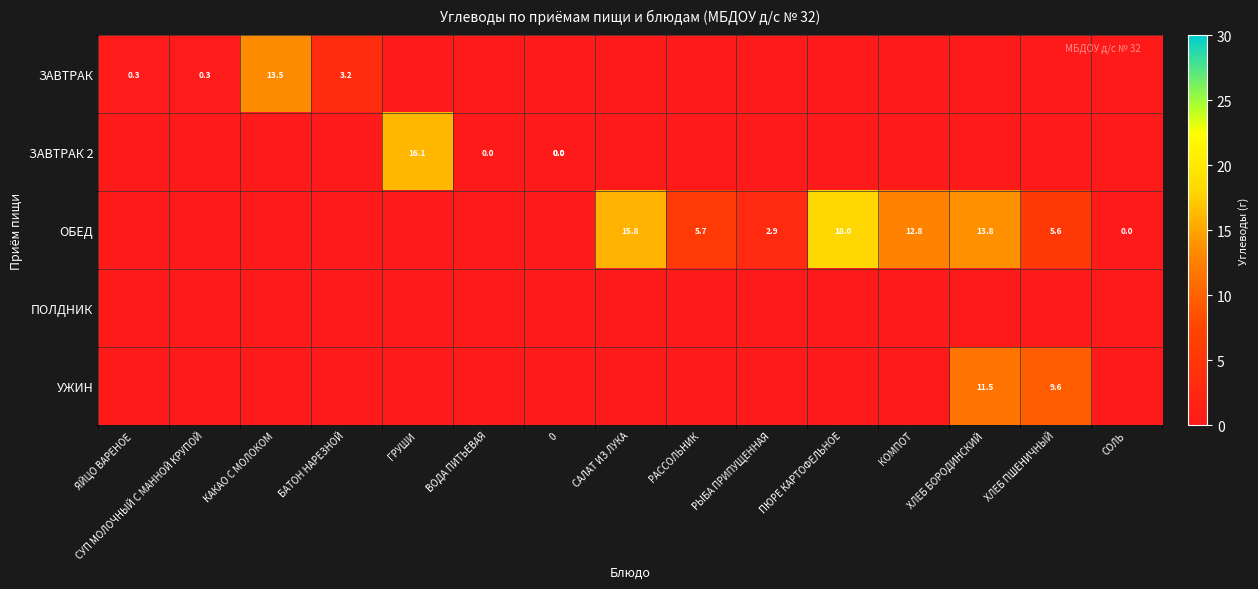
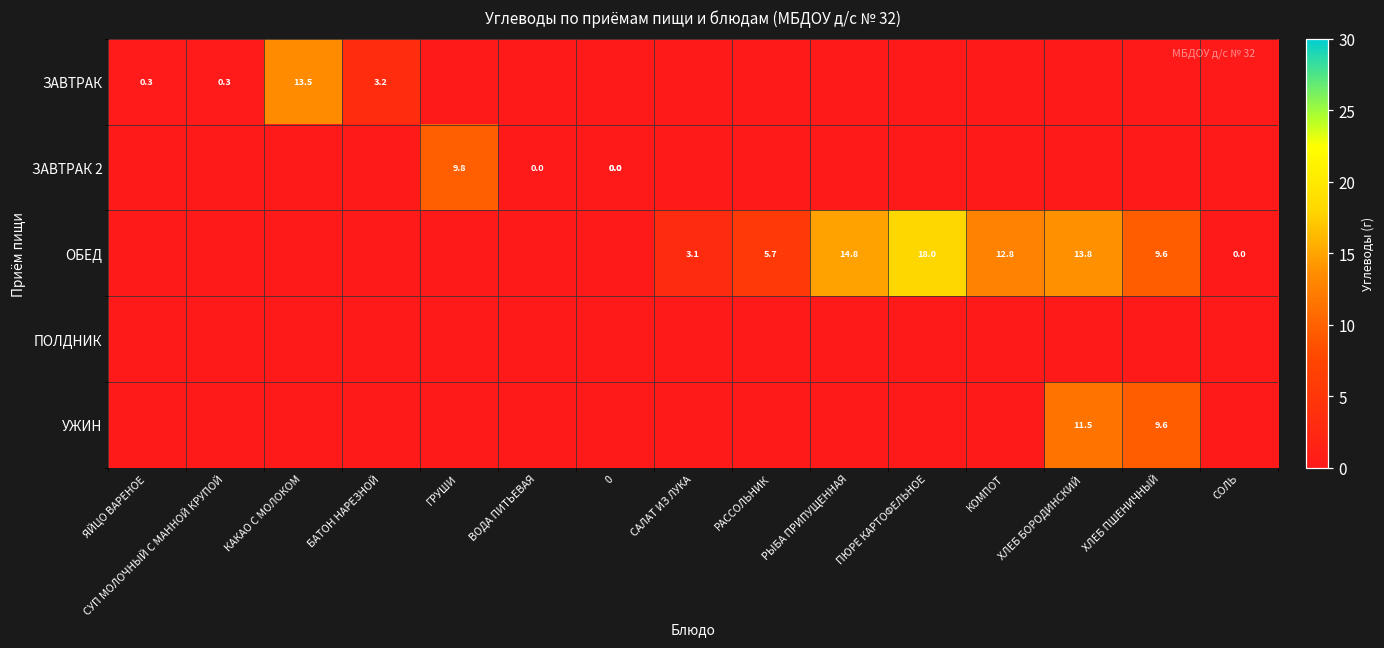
ЗАВТРАК 2, ГРУШИ: 16.1 -> 9.8
ОБЕД, САЛАТ ИЗ ЛУКА: 15.8 -> 3.1
ОБЕД, РЫБА ПРИПУЩЕННАЯ: 2.9 -> 14.8
ОБЕД, ХЛЕБ ПШЕНИЧНЫЙ: 5.6 -> 9.6
